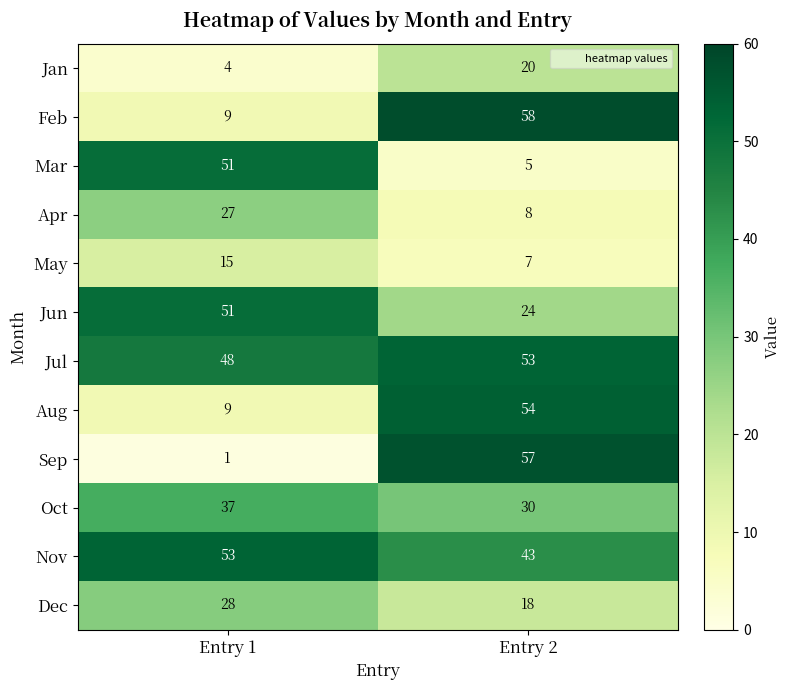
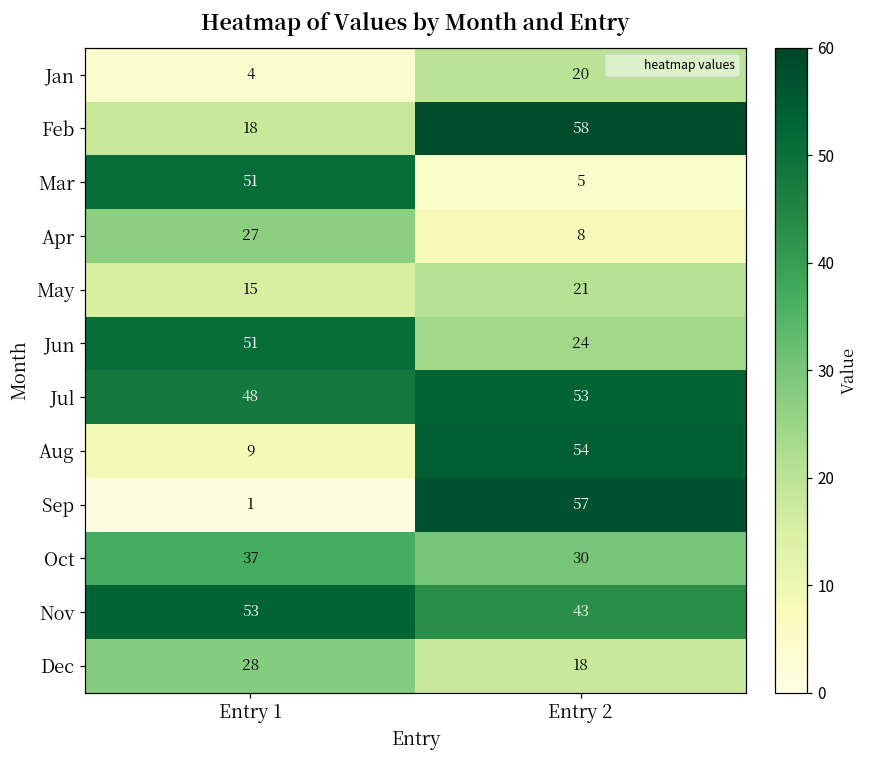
Feb, Entry 1: 9 -> 18
May, Entry 2: 7 -> 21
